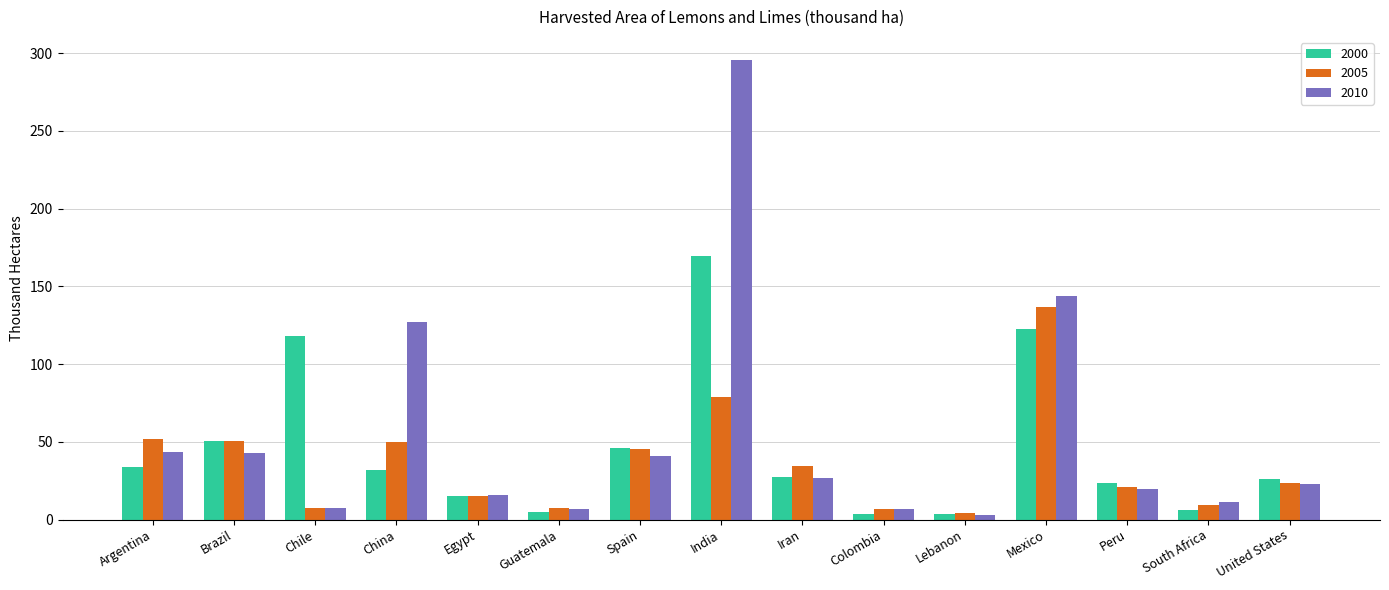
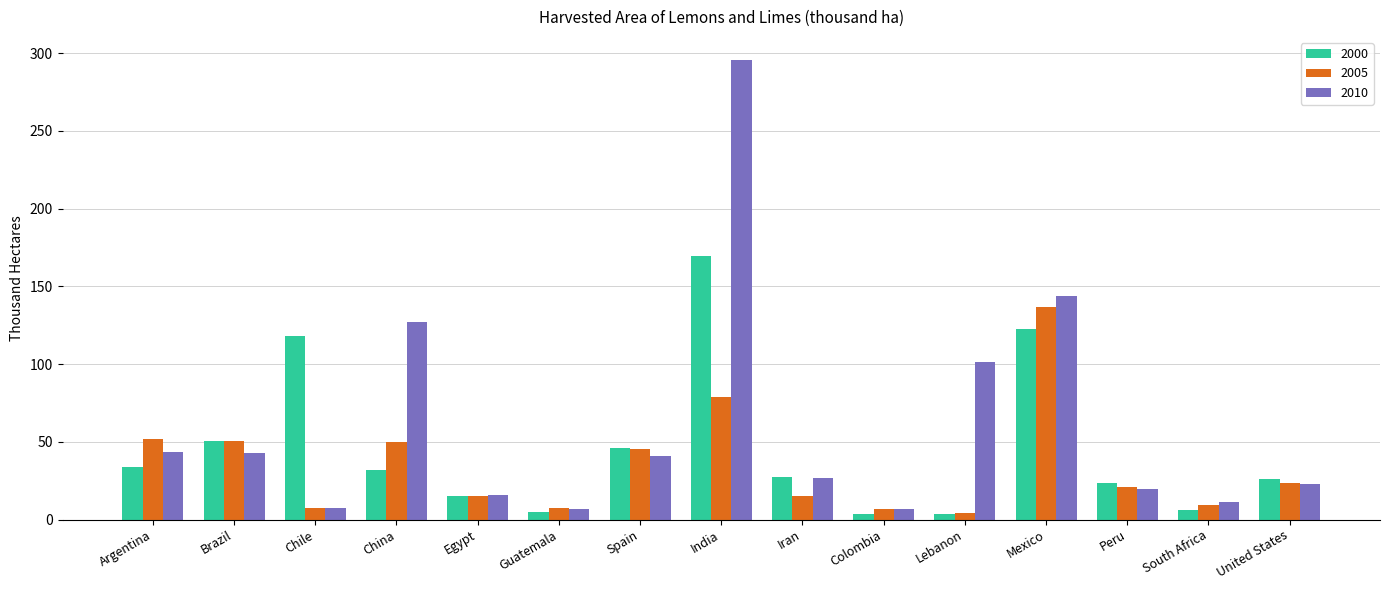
2005, Iran: 35 -> 15
2010, Lebanon: 3 -> 101
